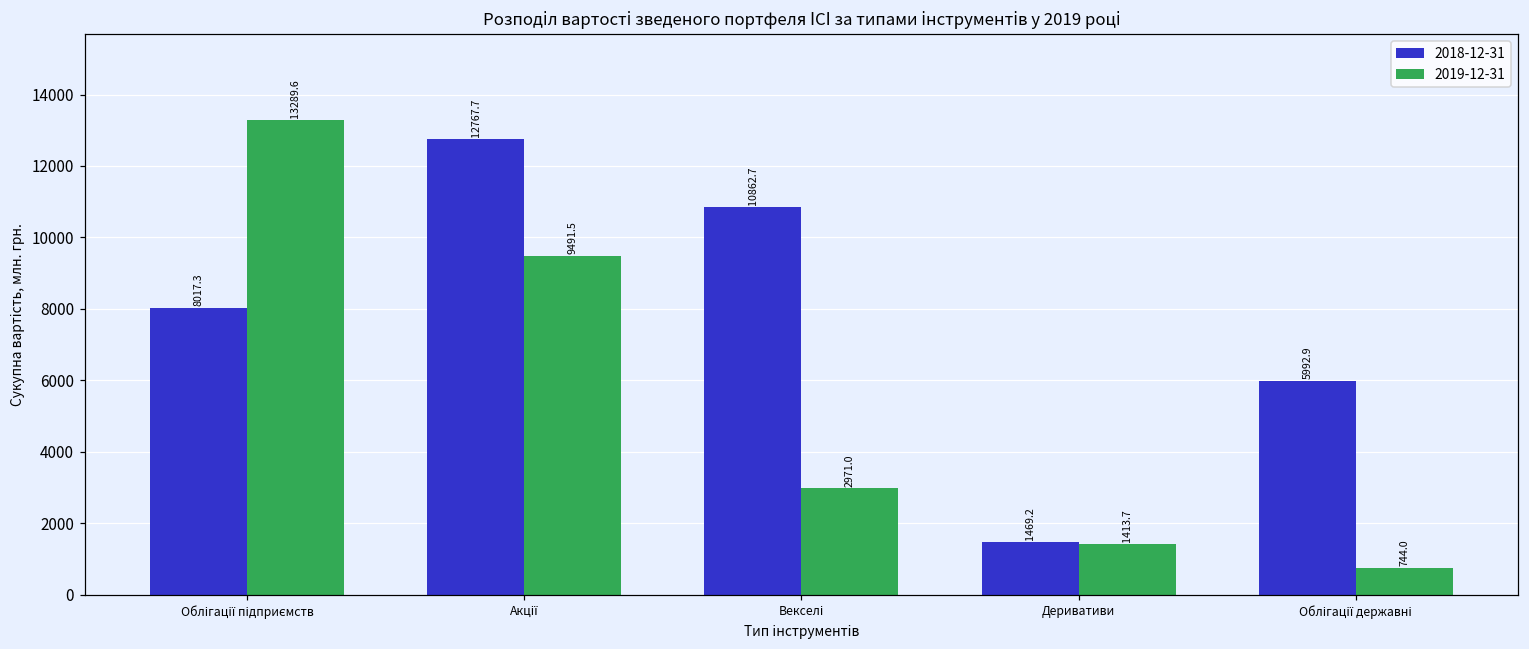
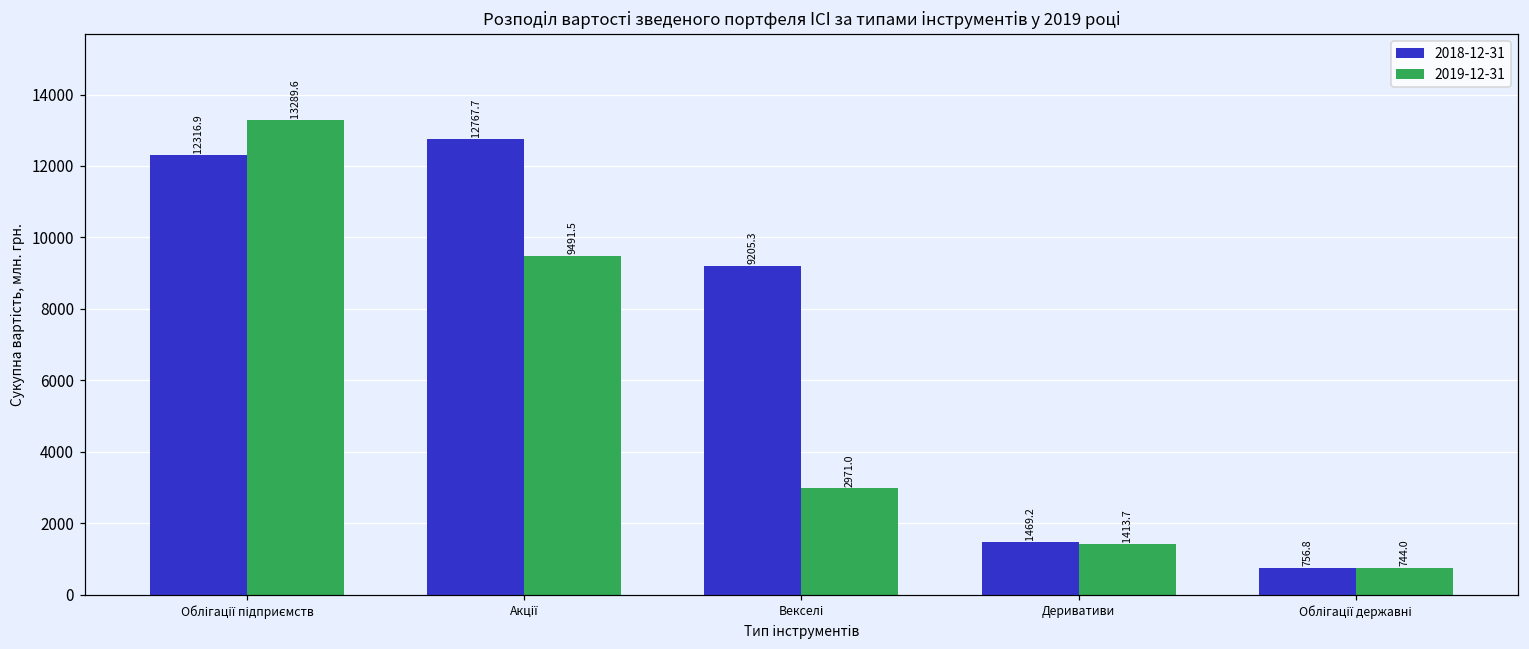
2018-12-31, Облігації підприємств: 8017.3 -> 12316.9
2018-12-31, Векселі: 10862.7 -> 9205.3
2018-12-31, Облігації державні: 5992.9 -> 756.8
